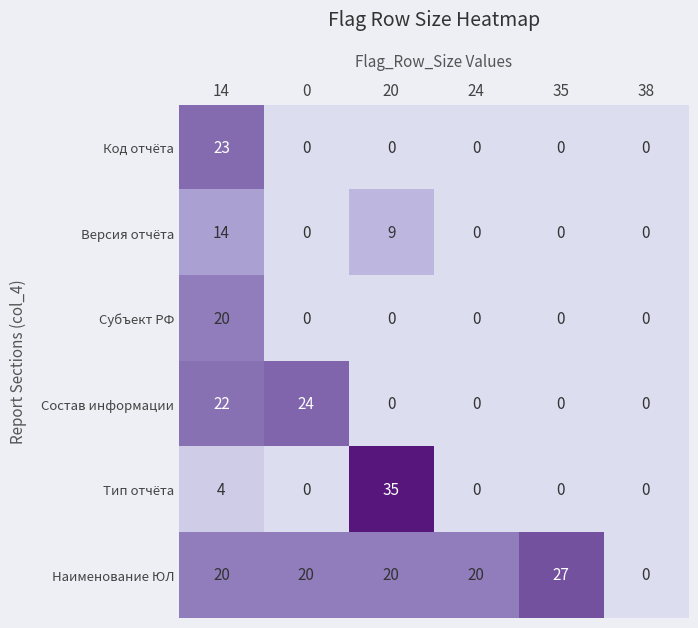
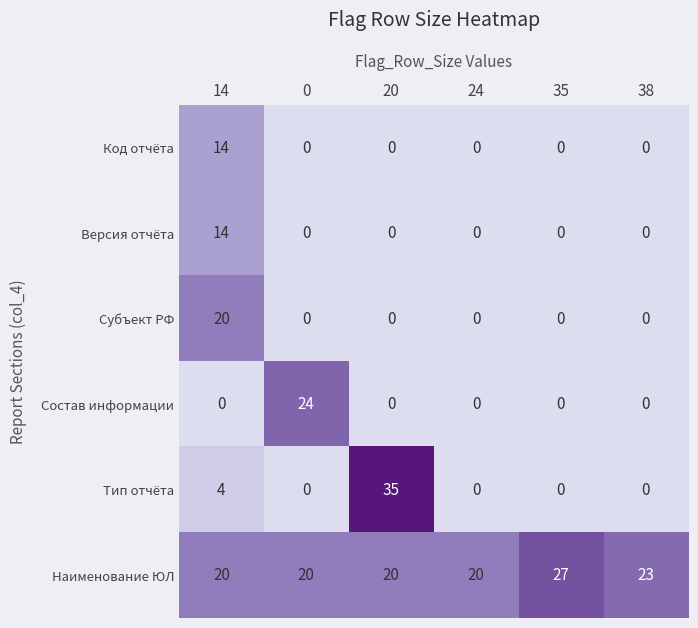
Код отчёта, 14: 23 -> 14
Версия отчёта, 20: 9 -> 0
Состав информации, 14: 22 -> 0
Наименование ЮЛ, 38: 0 -> 23
